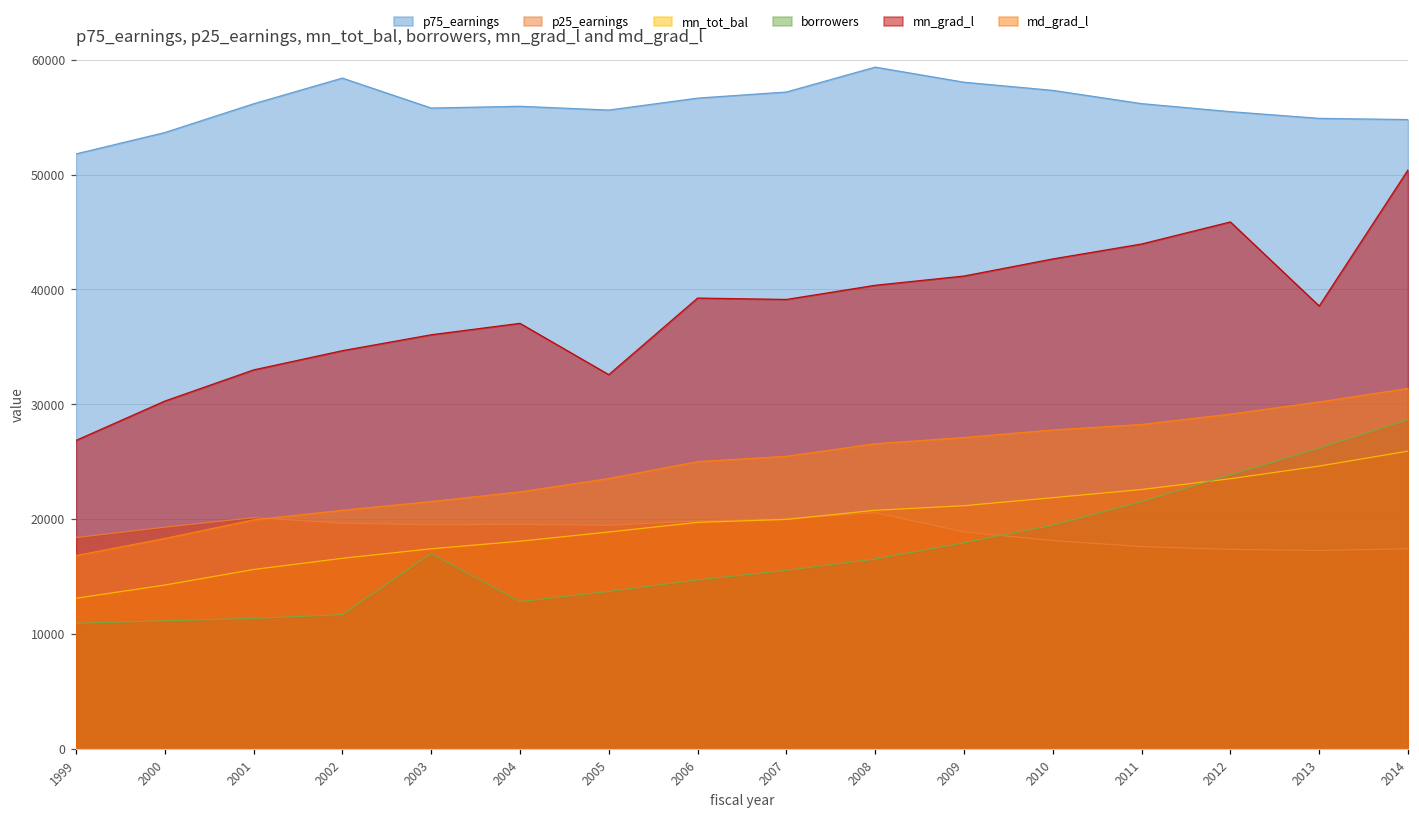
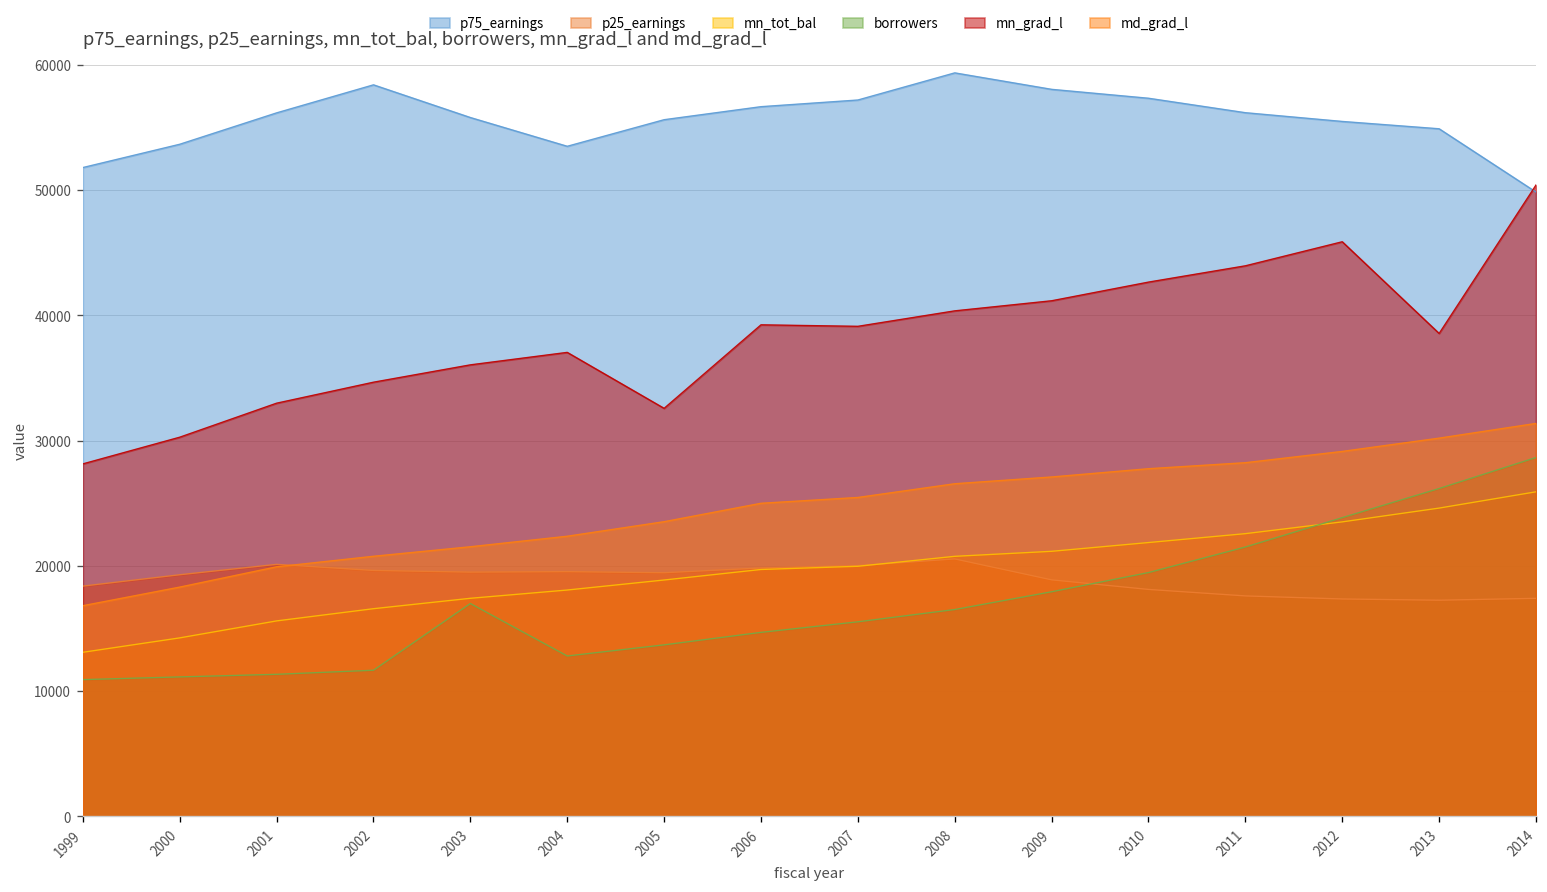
mn_grad_l, 1999: 26900 -> 28100
p75_earnings, 2004: 55900 -> 53500
p75_earnings, 2014: 54800 -> 49800
